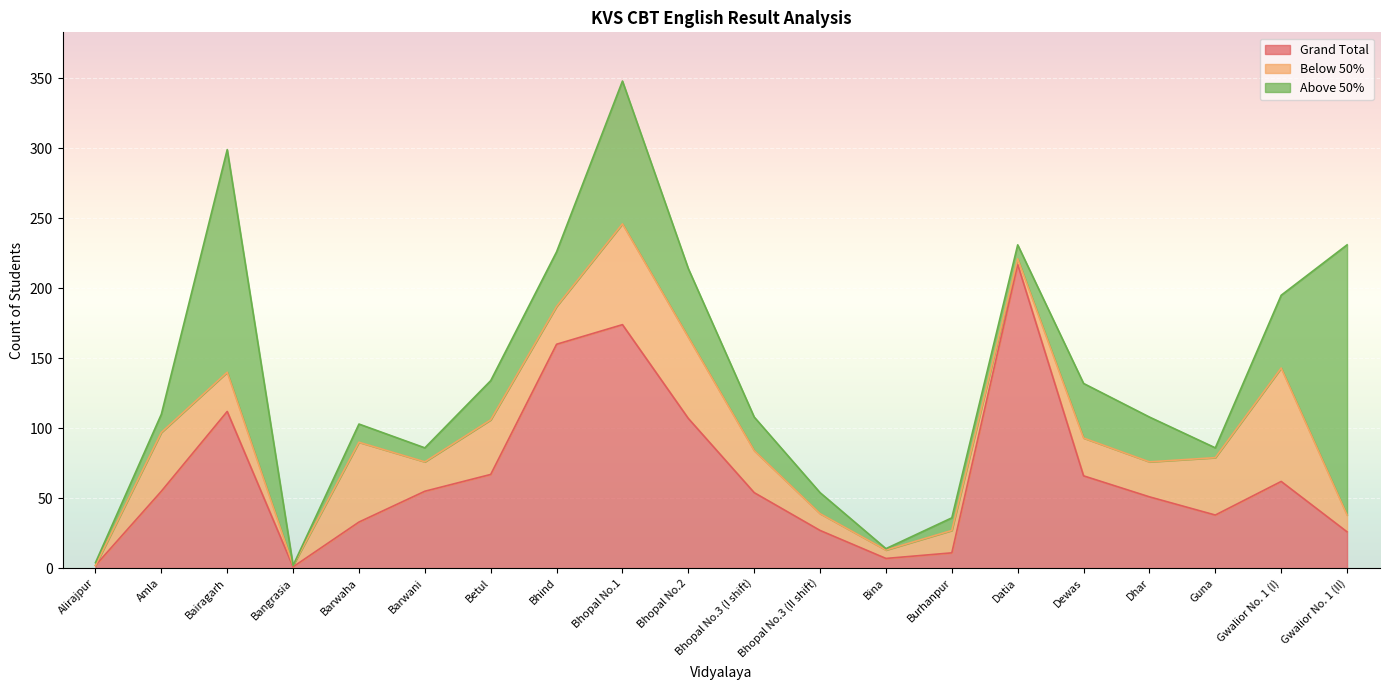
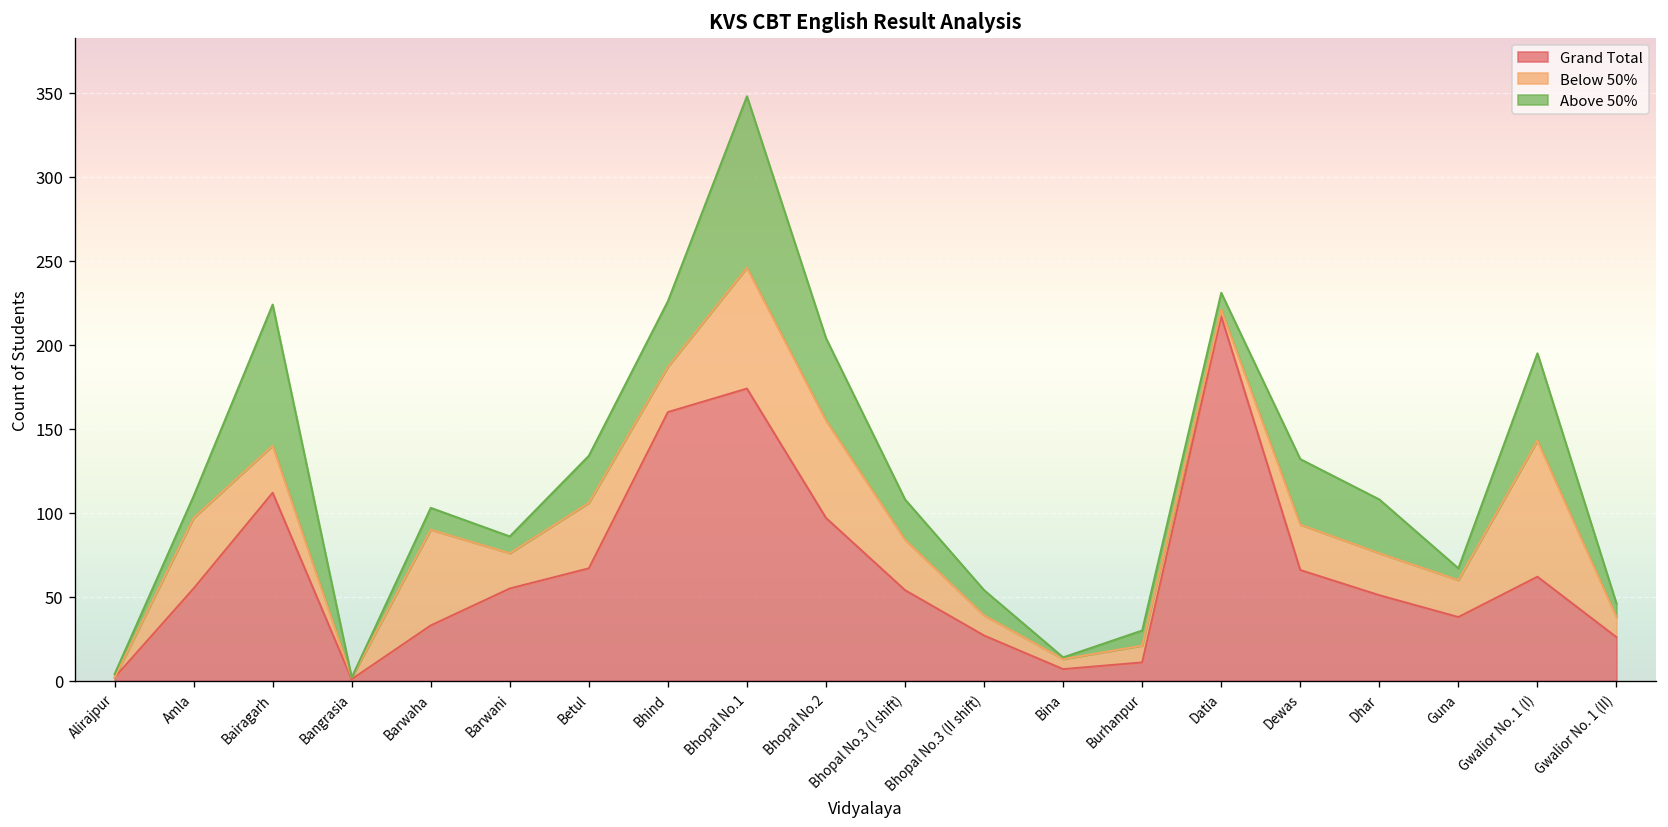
Above 50%, Bairagarh: 159 -> 84
Grand Total, Bhopal No.2: 107 -> 97
Below 50%, Burhanpur: 16 -> 10
Below 50%, Guna: 41 -> 22
Above 50%, Gwalior No. 1 (II): 193 -> 8
